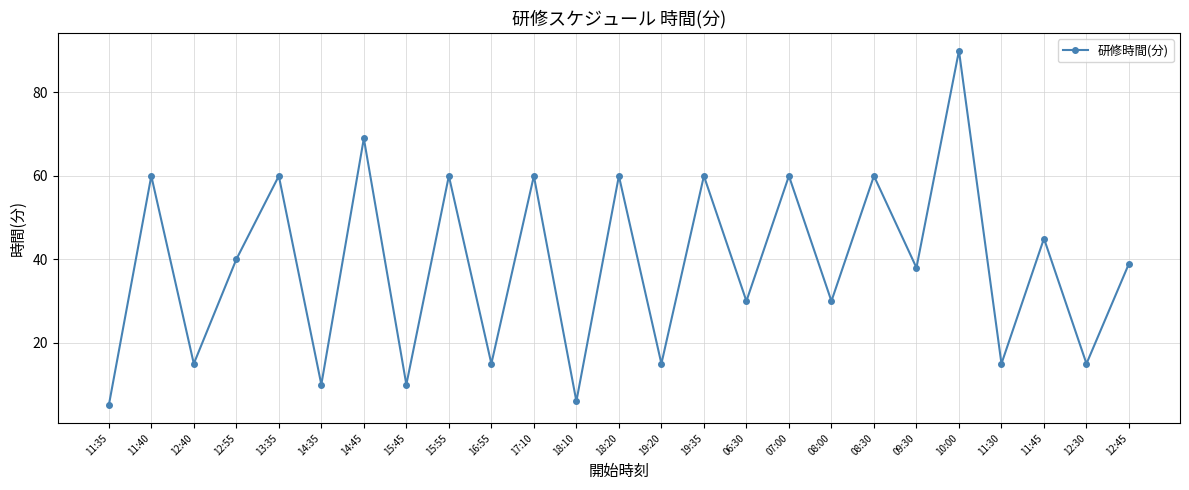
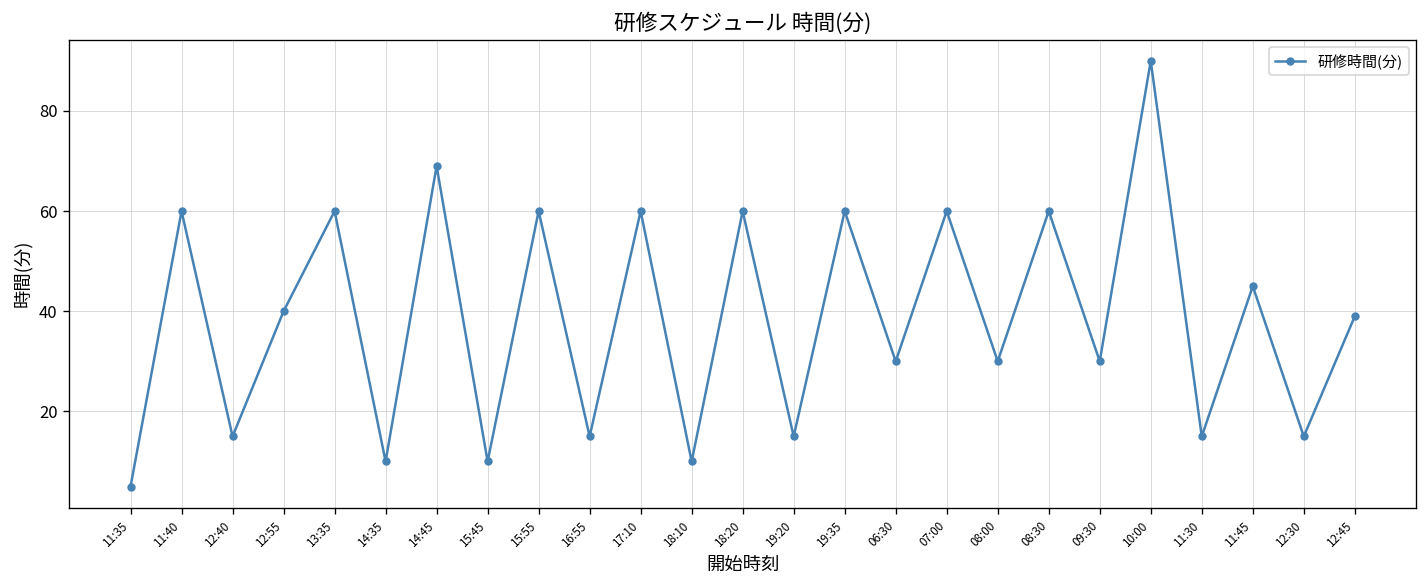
18:10: 6 -> 10
09:30: 38 -> 30
